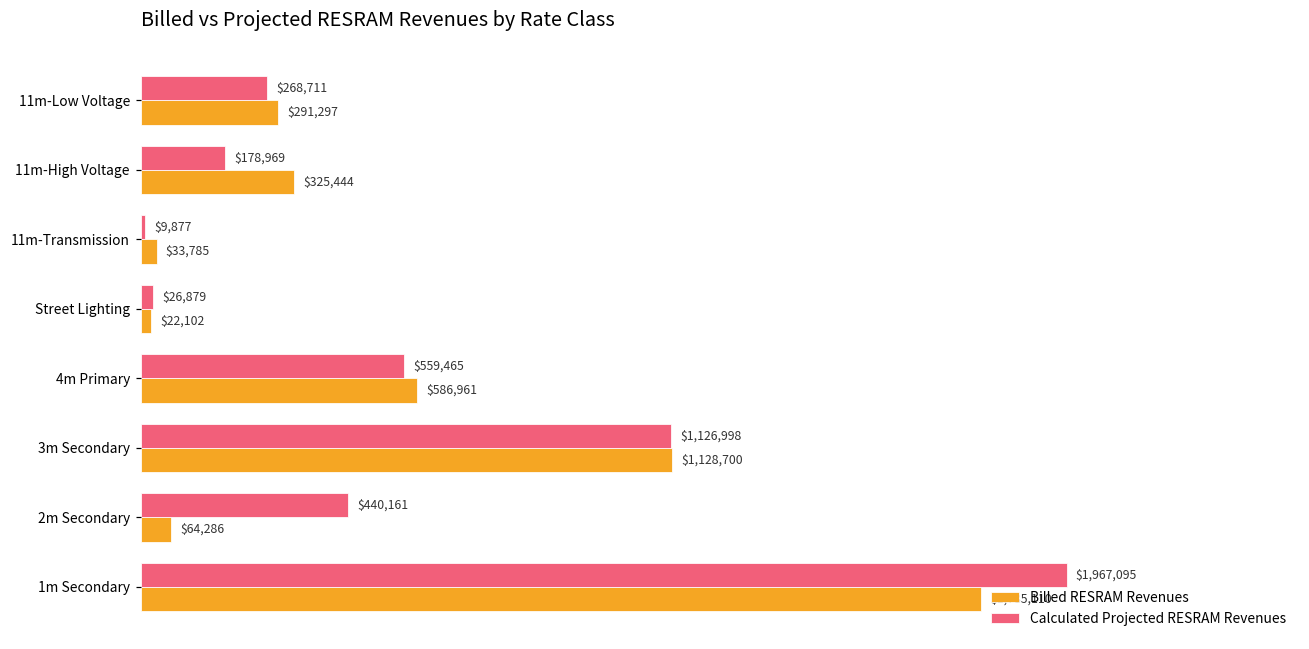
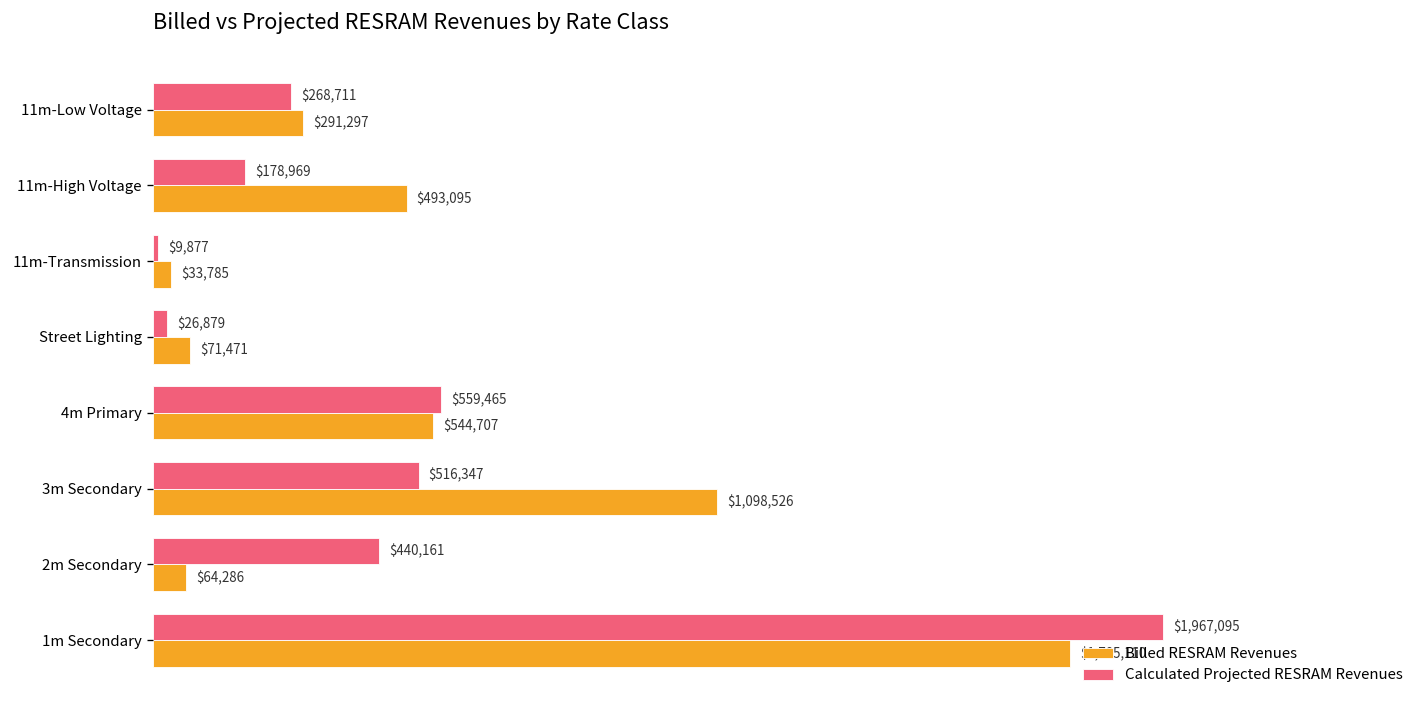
Billed RESRAM Revenues, 11m-High Voltage: $325,444 -> $493,095
Billed RESRAM Revenues, Street Lighting: $22,102 -> $71,471
Billed RESRAM Revenues, 4m Primary: $586,961 -> $544,707
Calculated Projected RESRAM Revenues, 3m Secondary: $1,126,998 -> $516,347
Billed RESRAM Revenues, 3m Secondary: $1,128,700 -> $1,098,526
